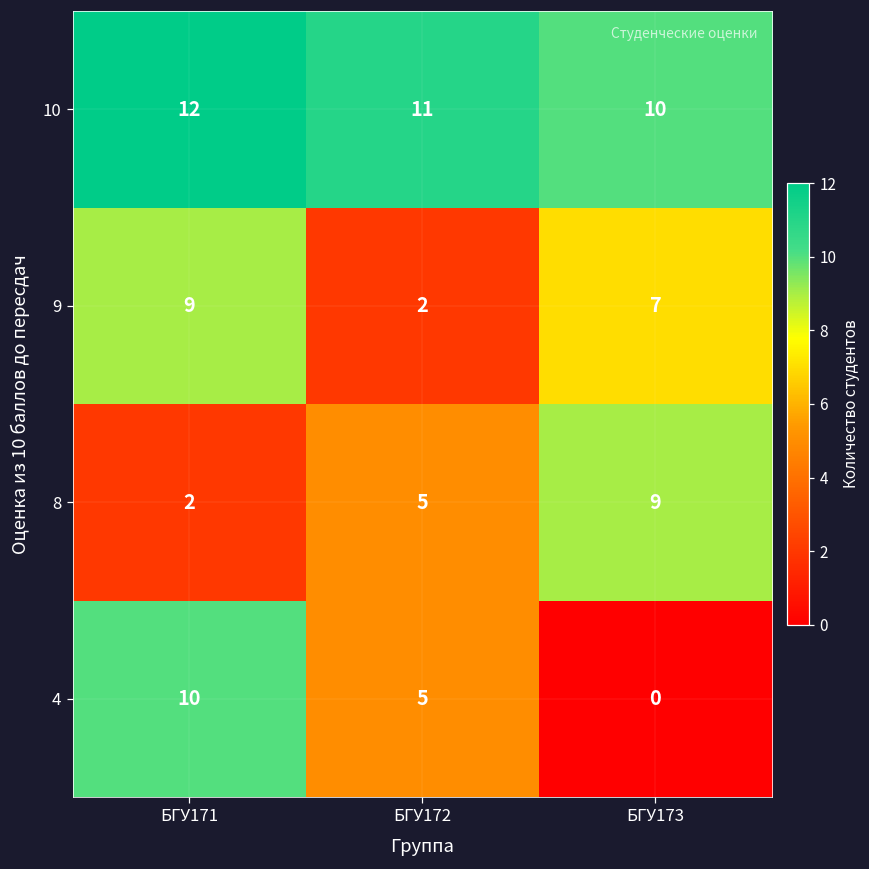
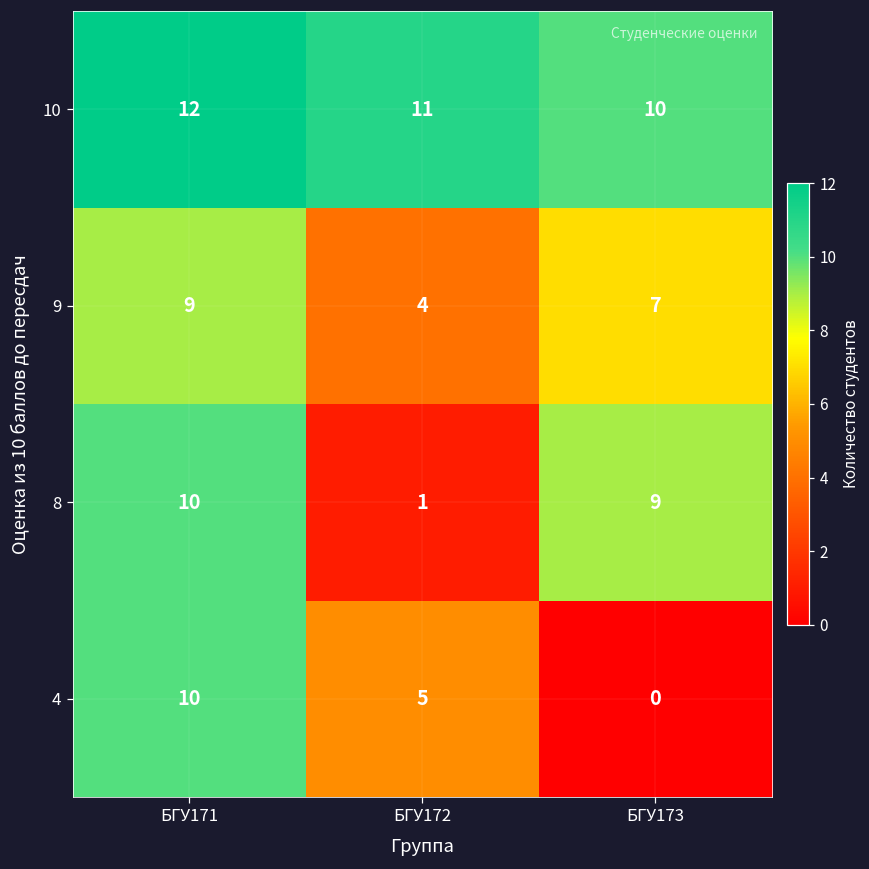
9, БГУ172: 2 -> 4
8, БГУ171: 2 -> 10
8, БГУ172: 5 -> 1
